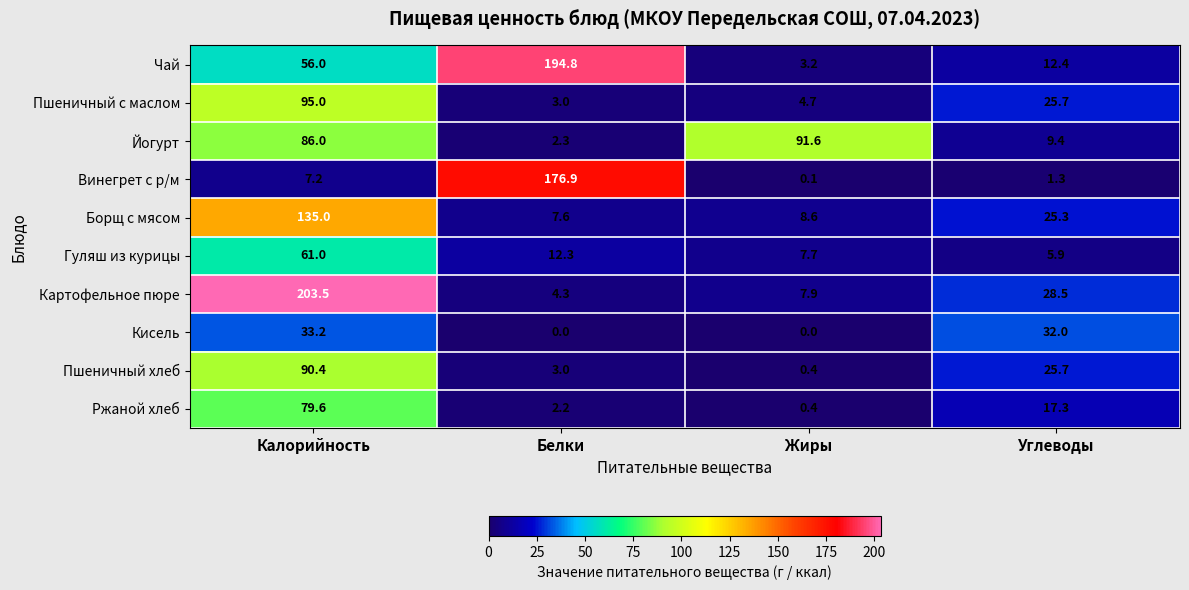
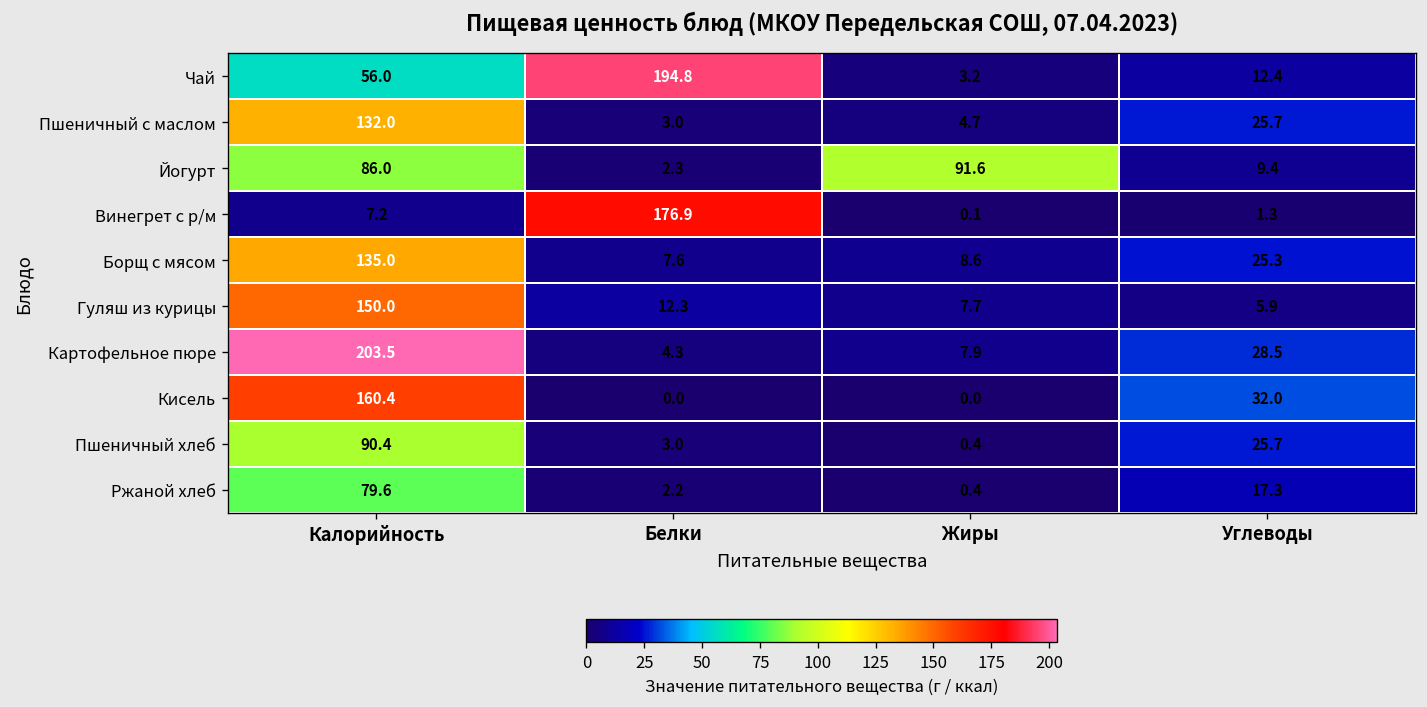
Пшеничный с маслом, Калорийность: 95.0 -> 132.0
Гуляш из курицы, Калорийность: 61.0 -> 150.0
Кисель, Калорийность: 33.2 -> 160.4
